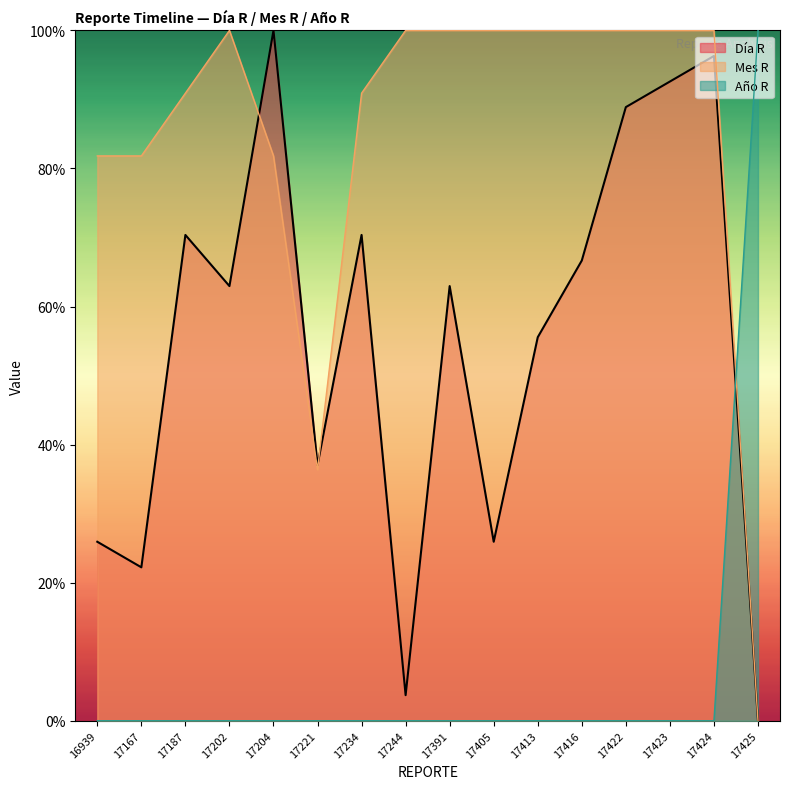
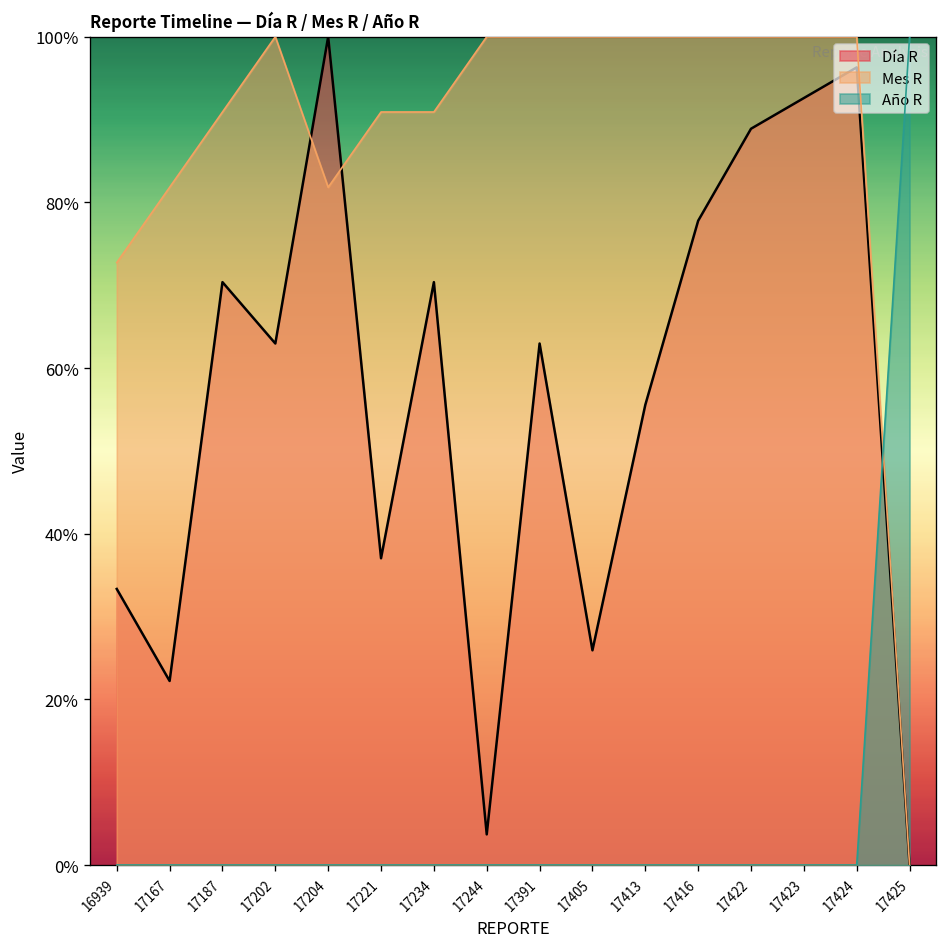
Día R, 16939: 26% -> 33%
Mes R, 16939: 82% -> 73%
Mes R, 17221: 36% -> 91%
Día R, 17416: 67% -> 78%
